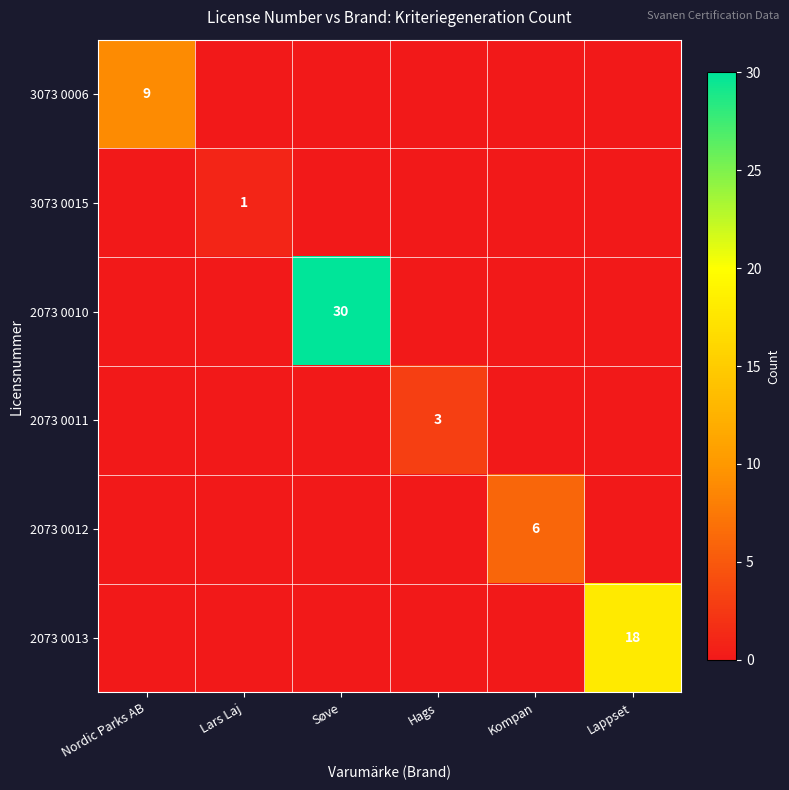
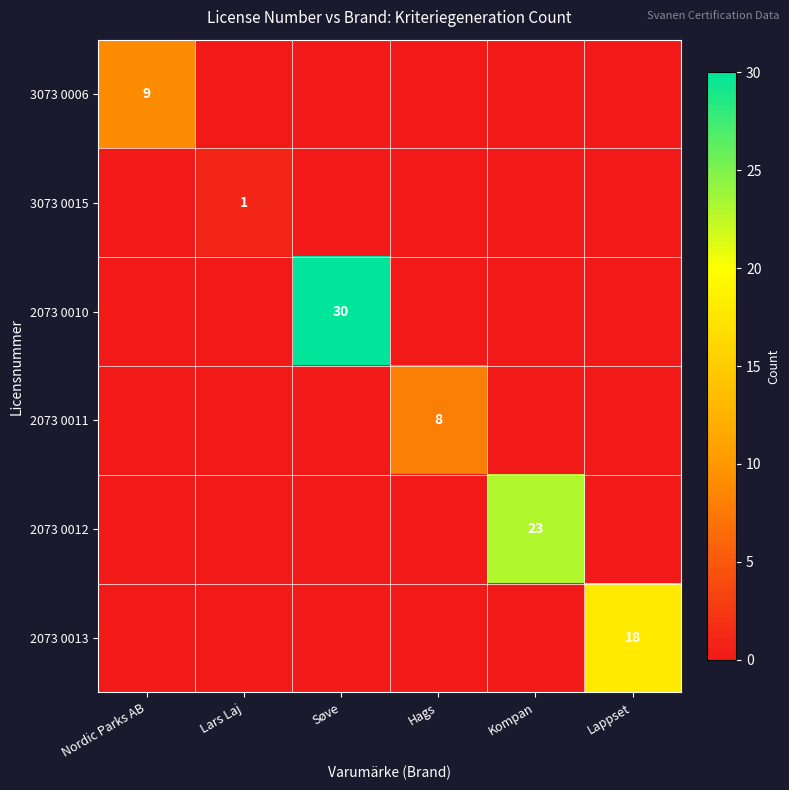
2073 0011, Hags: 3 -> 8
2073 0012, Kompan: 6 -> 23
